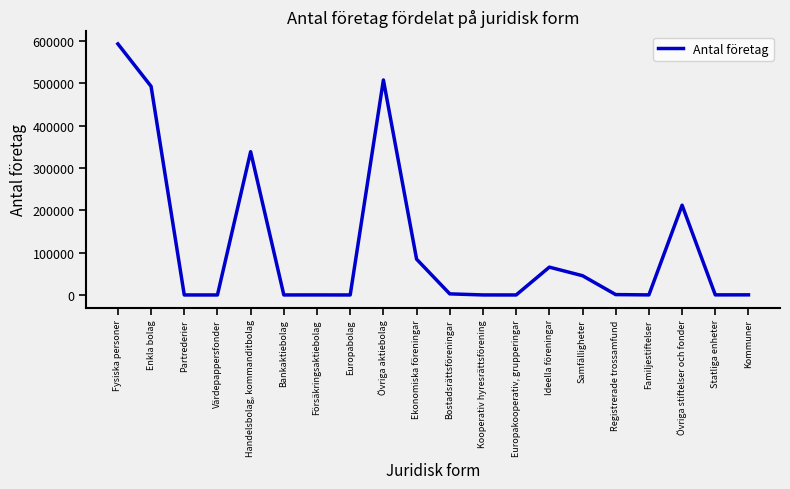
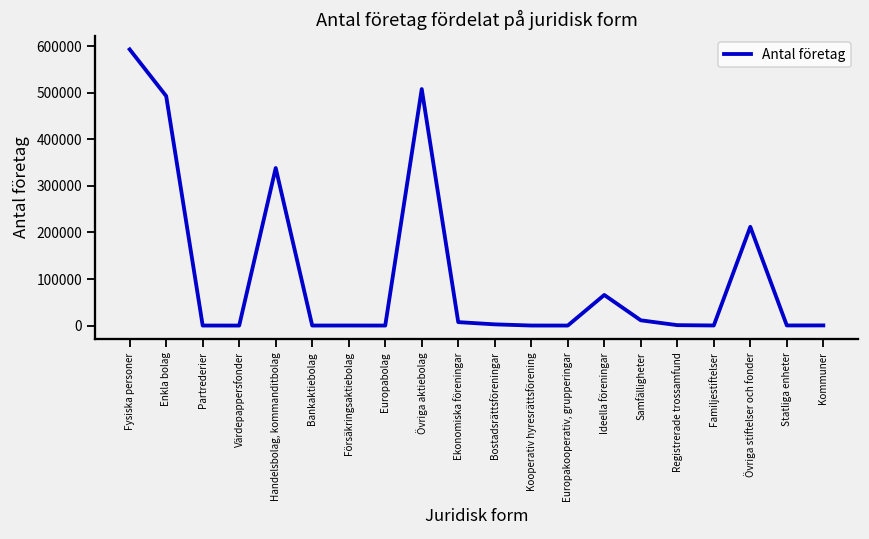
Ekonomiska föreningar: 80000 -> 10000
Samfälligheter: 50000 -> 10000
